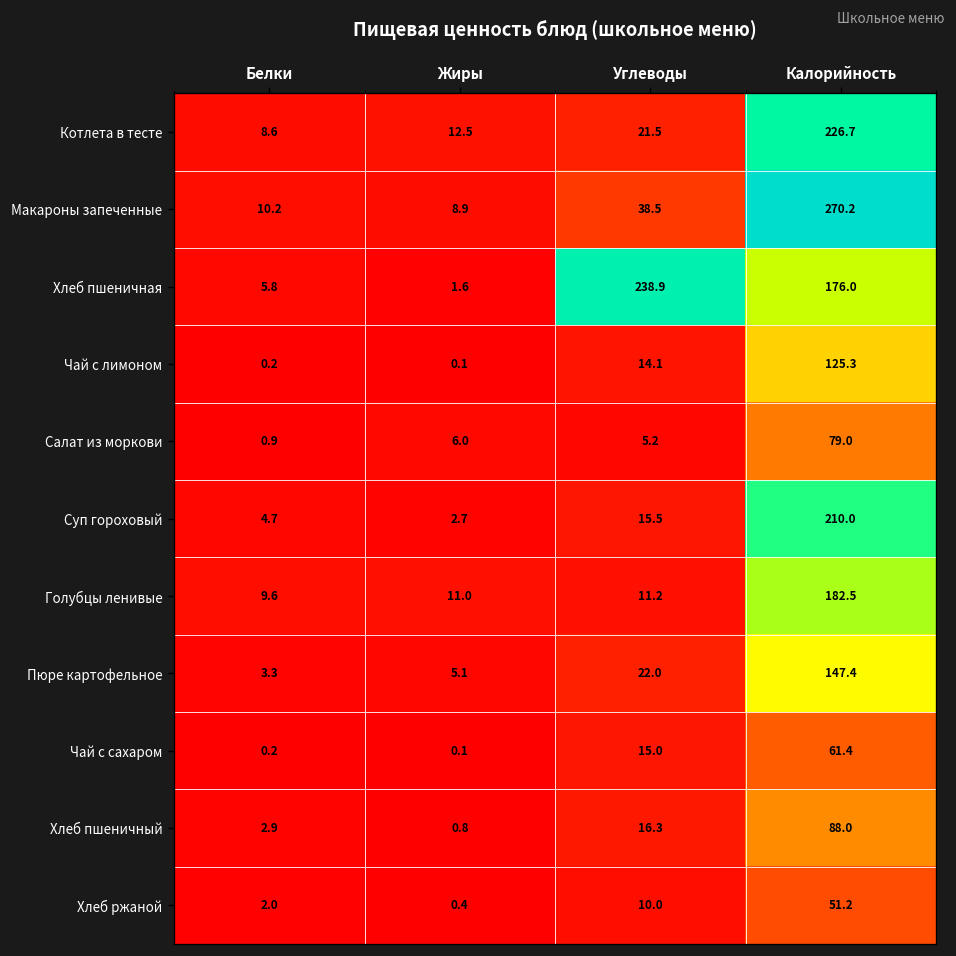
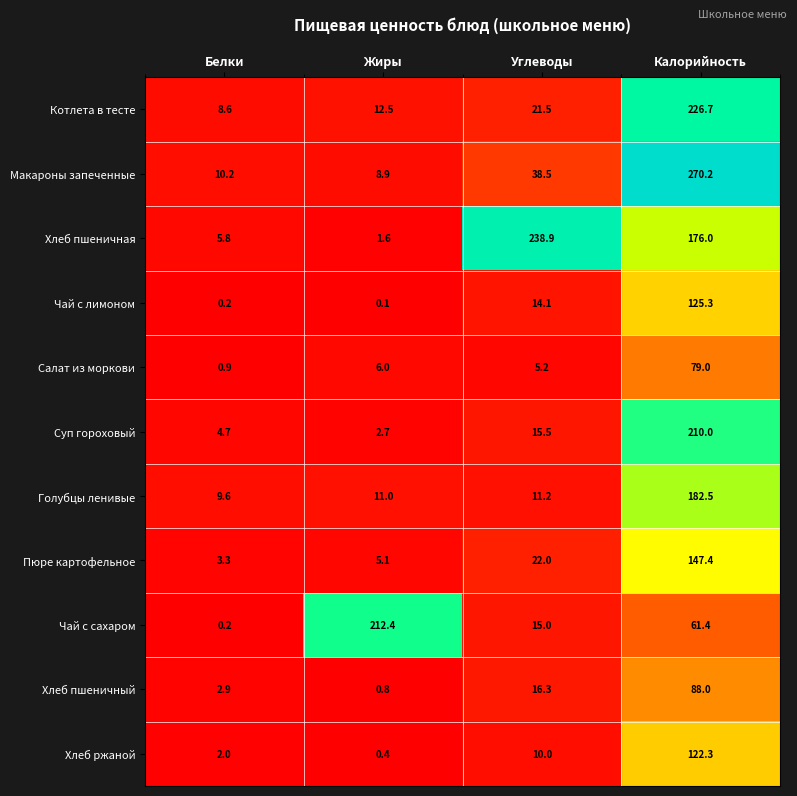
Чай с сахаром, Жиры: 0.1 -> 212.4
Хлеб ржаной, Калорийность: 51.2 -> 122.3
